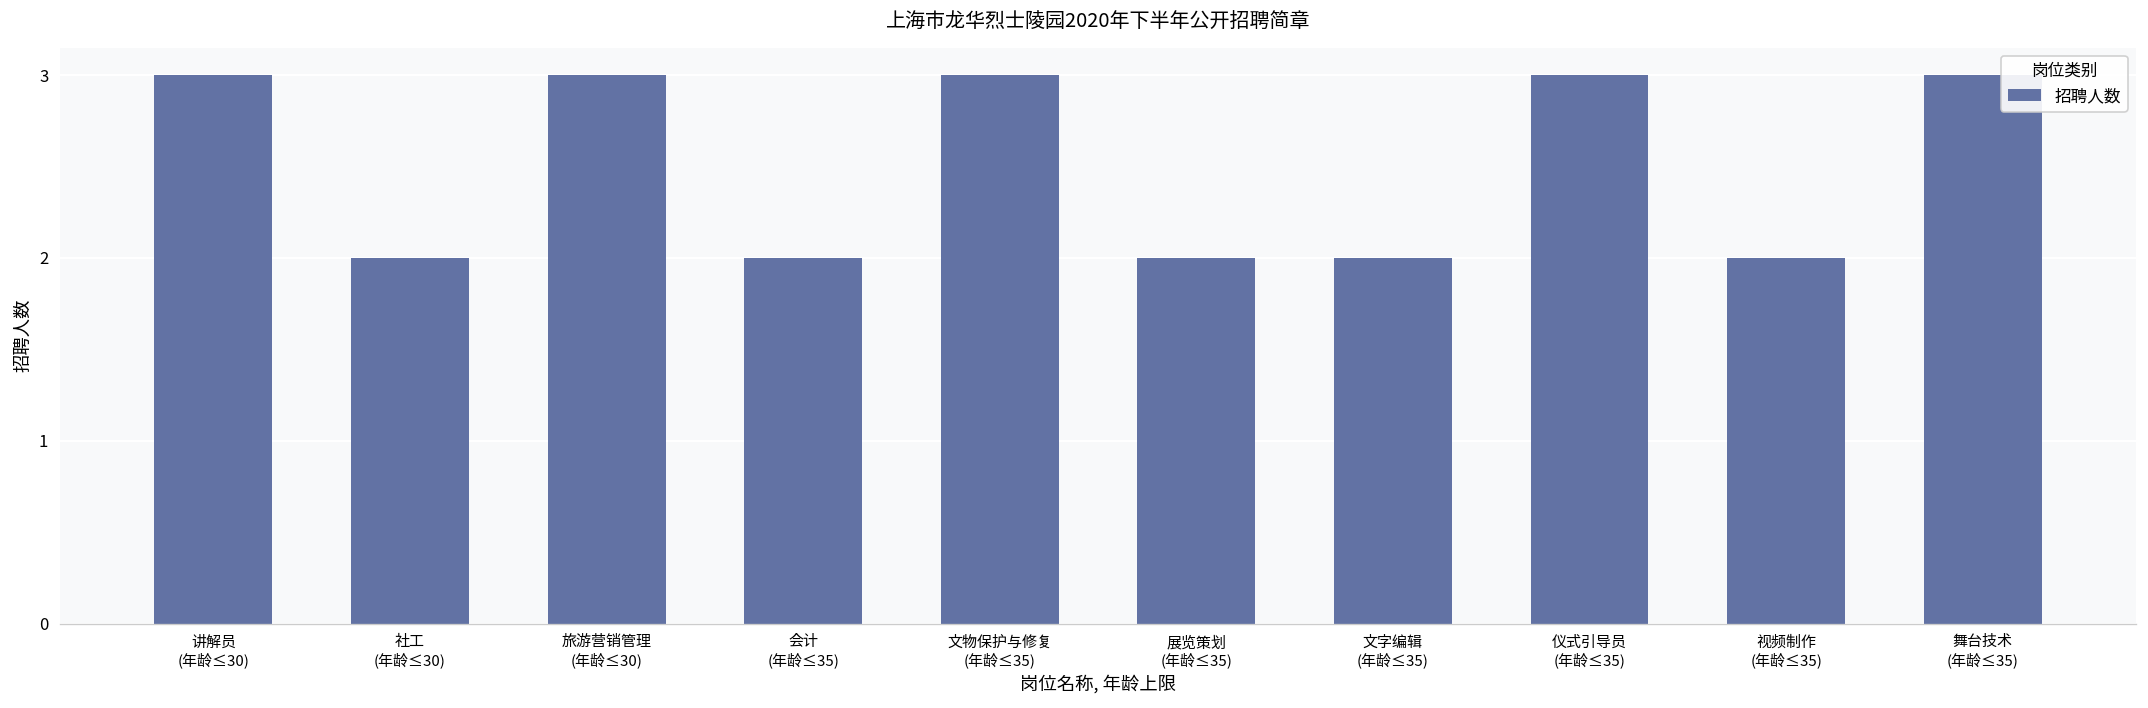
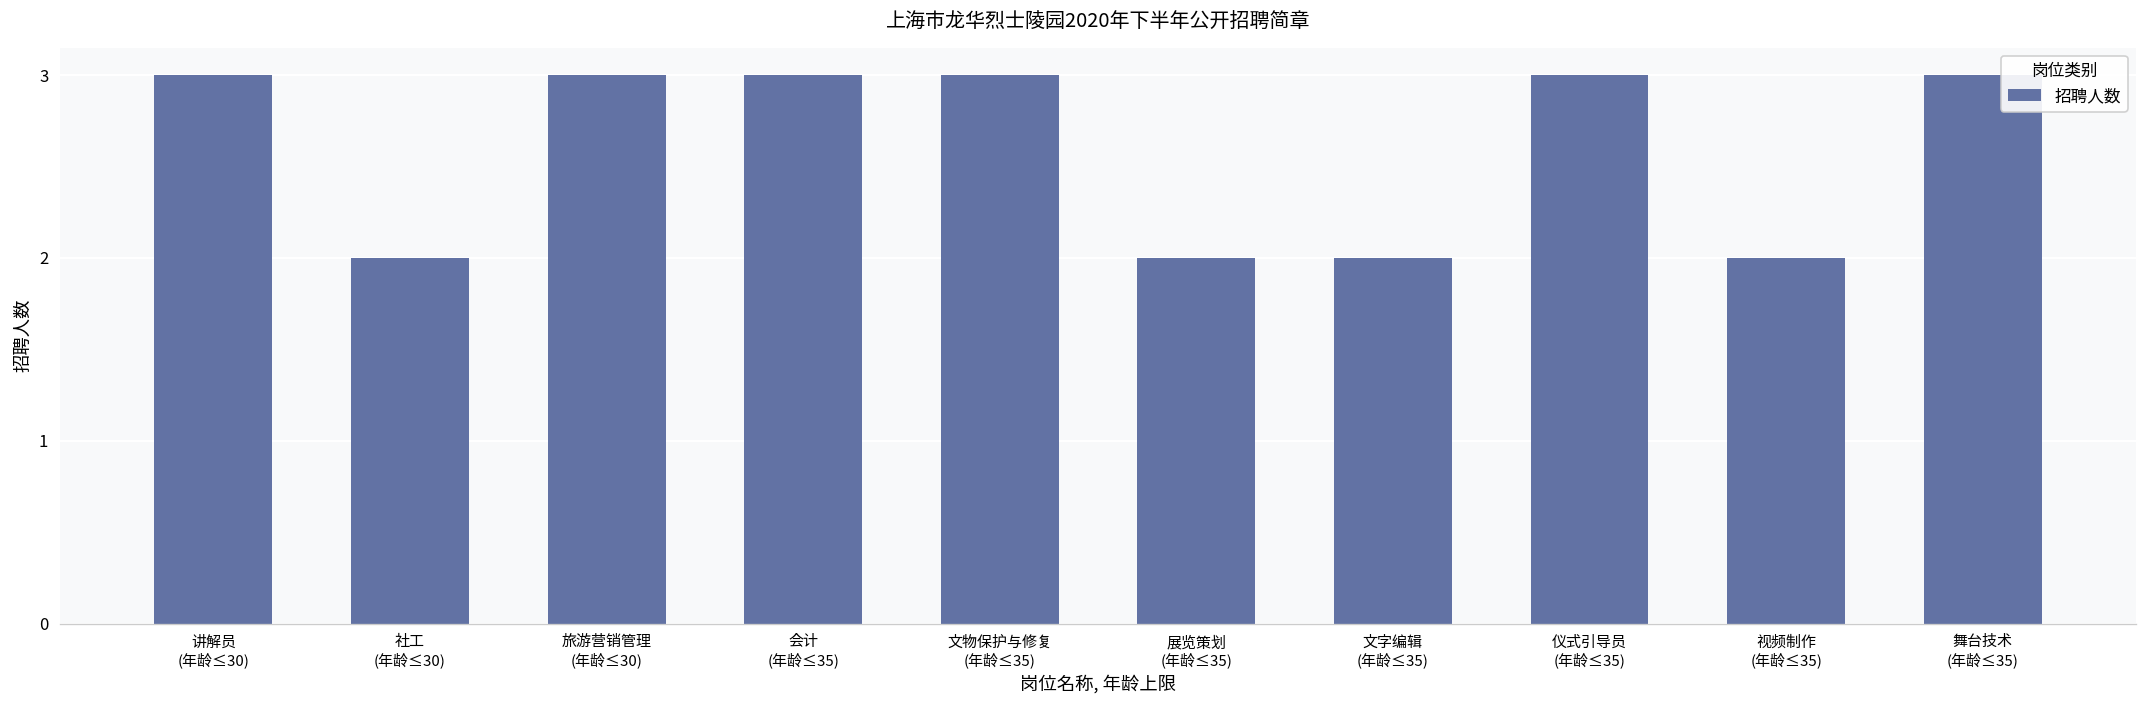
会计 (年龄≤35): 2 -> 3
